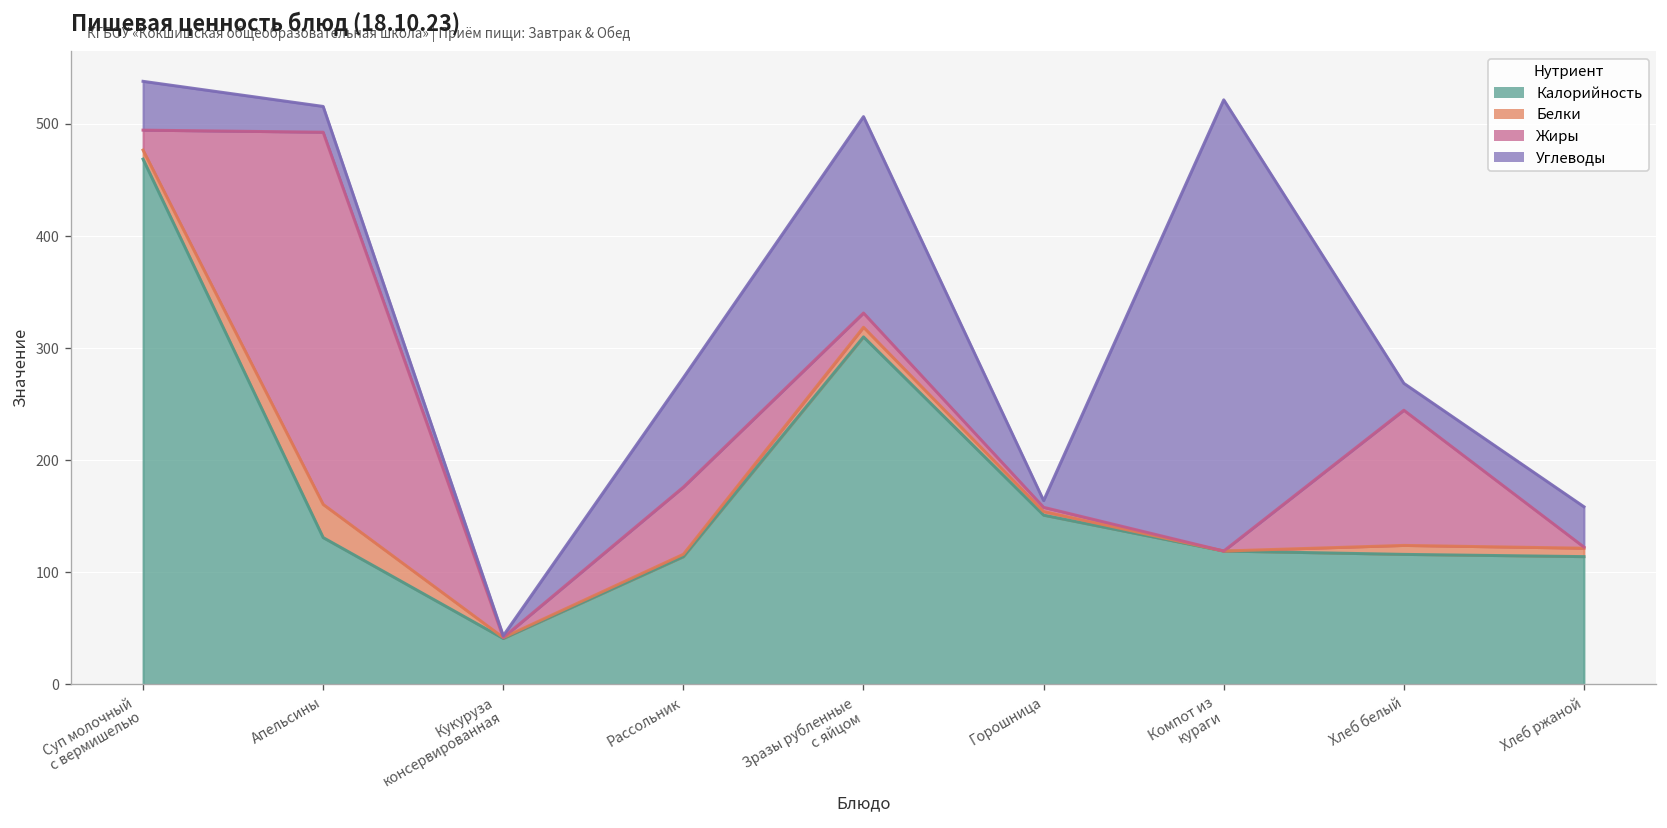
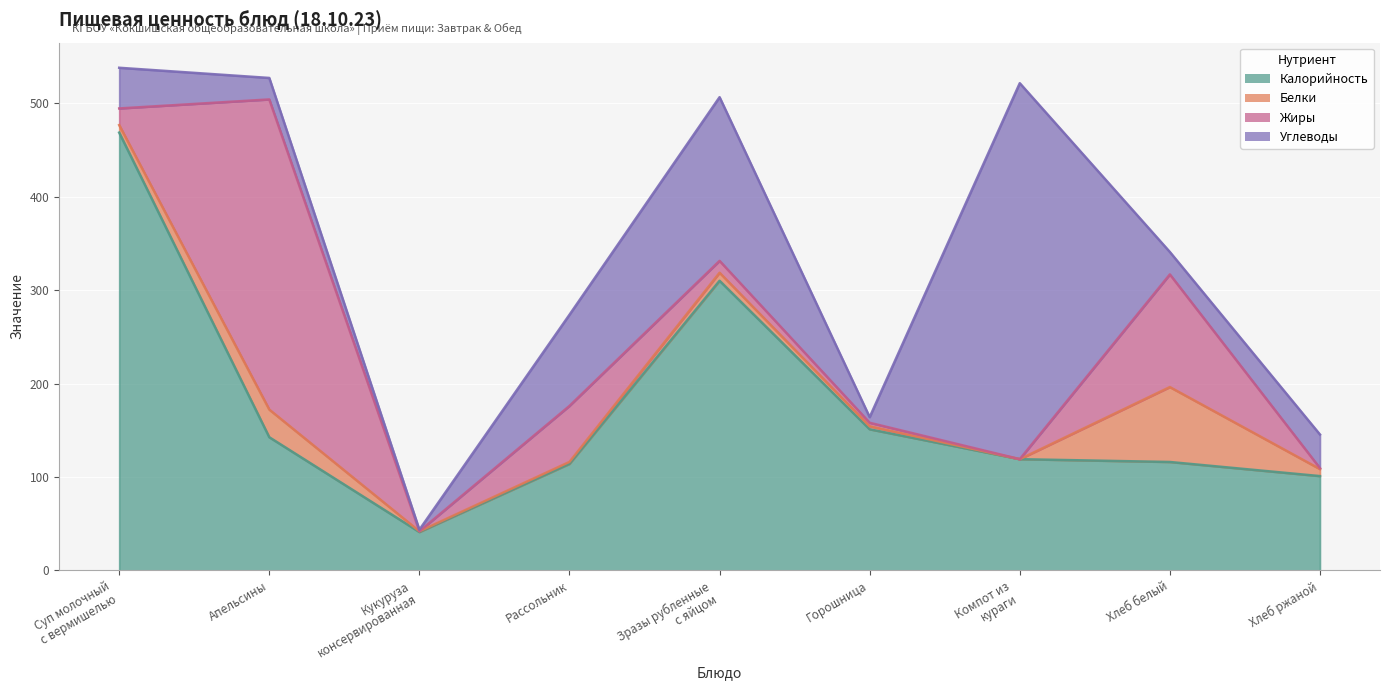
Калорийность, Апельсины: 130 -> 140
Белки, Хлеб белый: 10 -> 80
Калорийность, Хлеб ржаной: 110 -> 100
